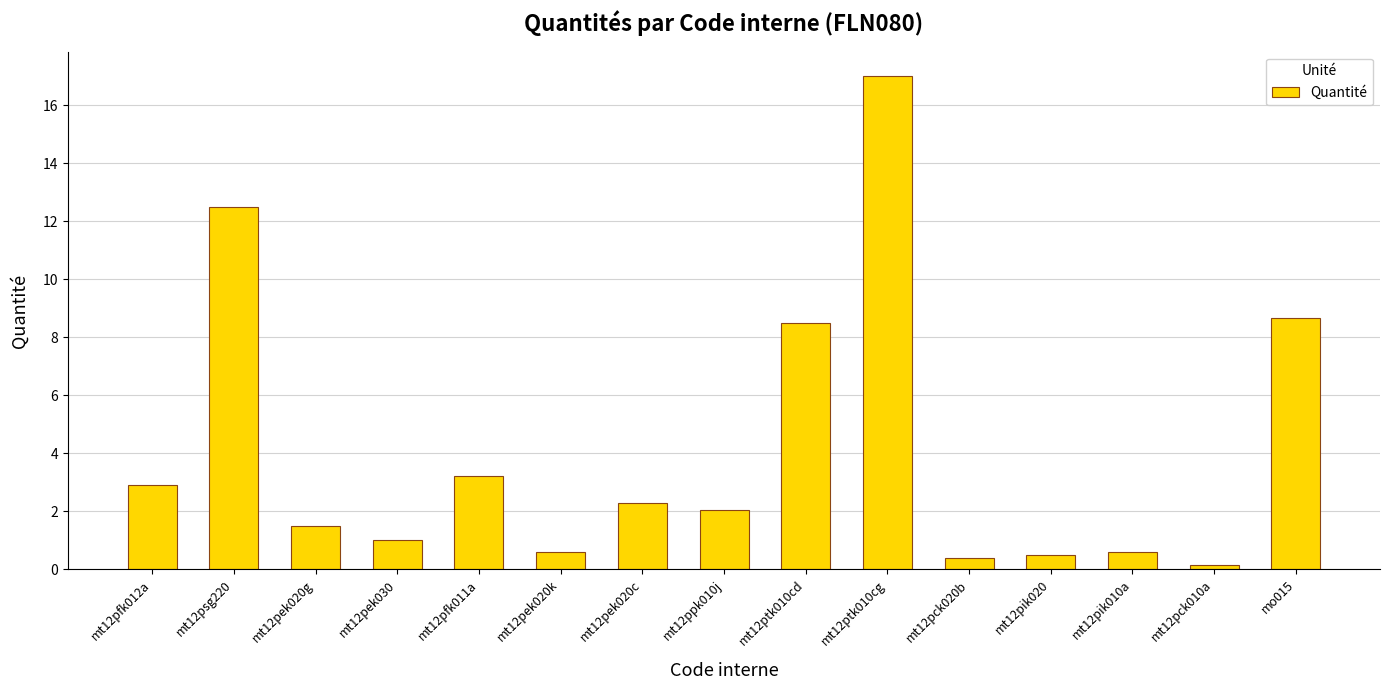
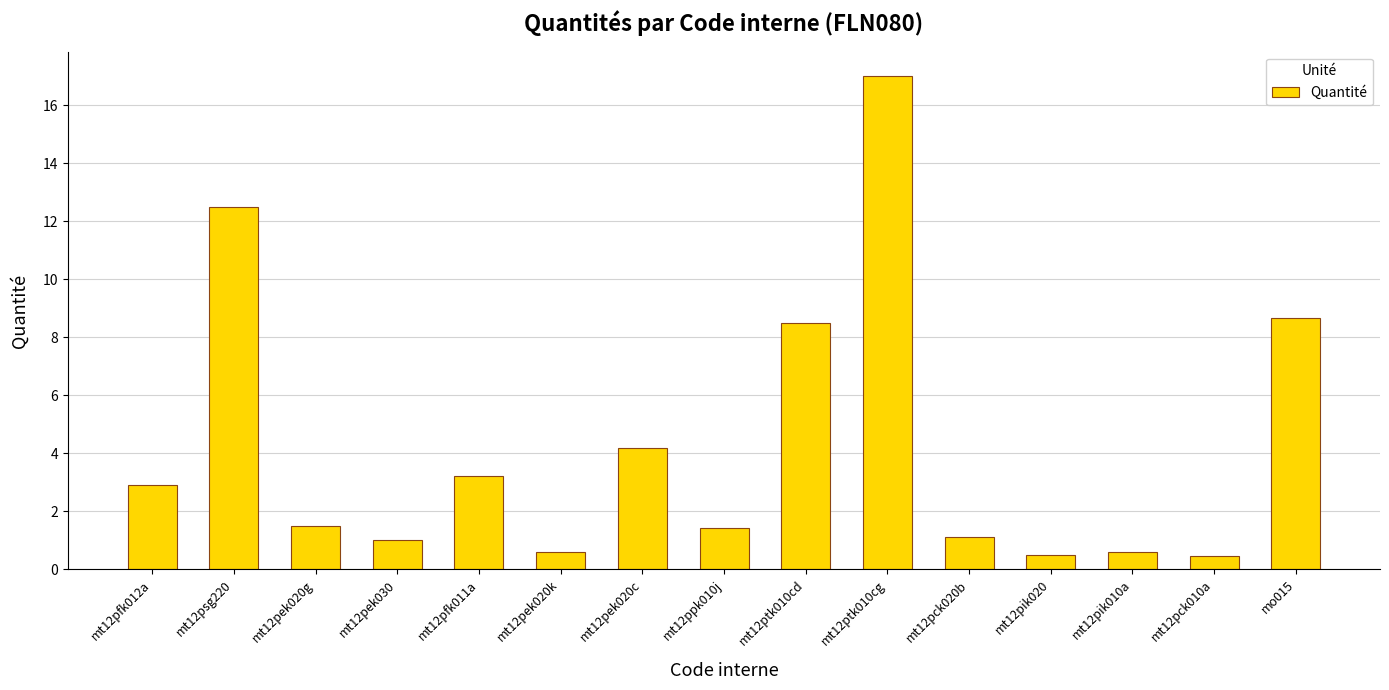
mt12pek020c: 2.3 -> 4.2
mt12ppk010j: 2.1 -> 1.4
mt12pck020b: 0.4 -> 1.1
mt12pck010a: 0.2 -> 0.5
